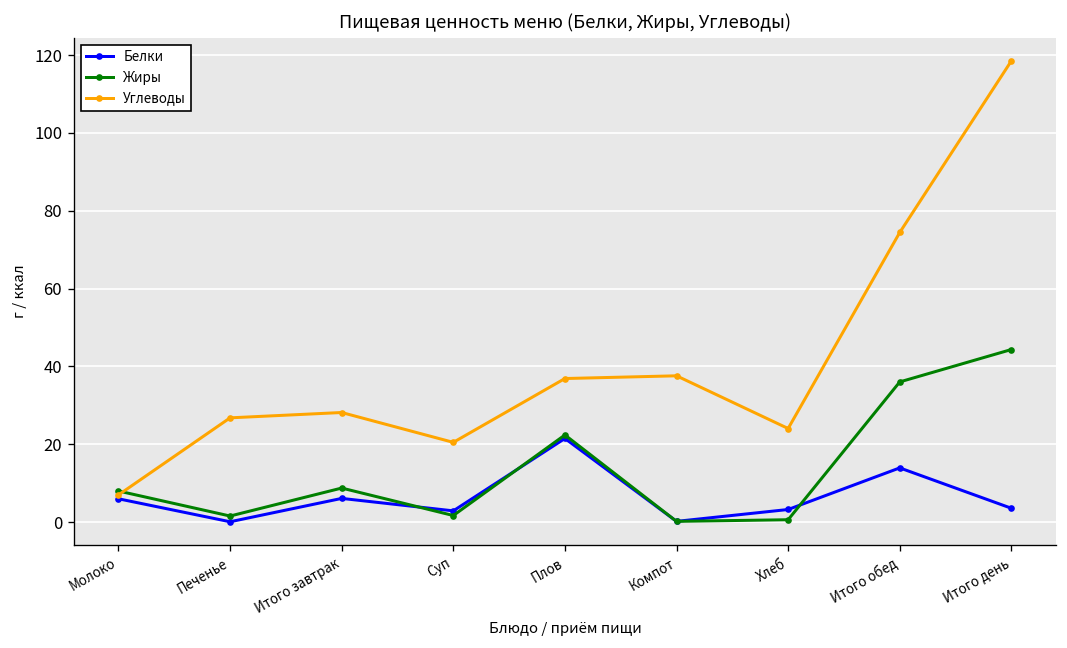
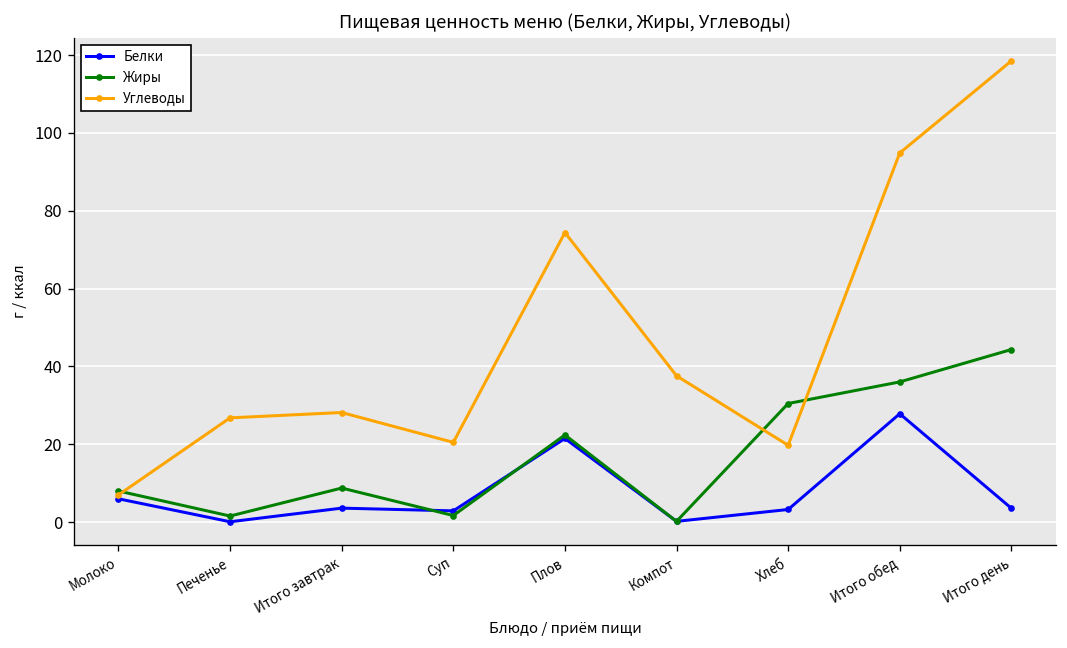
Белки, Итого завтрак: 6 -> 4
Углеводы, Плов: 37 -> 74
Жиры, Хлеб: 1 -> 30
Углеводы, Хлеб: 24 -> 20
Белки, Итого обед: 14 -> 28
Углеводы, Итого обед: 74 -> 95
